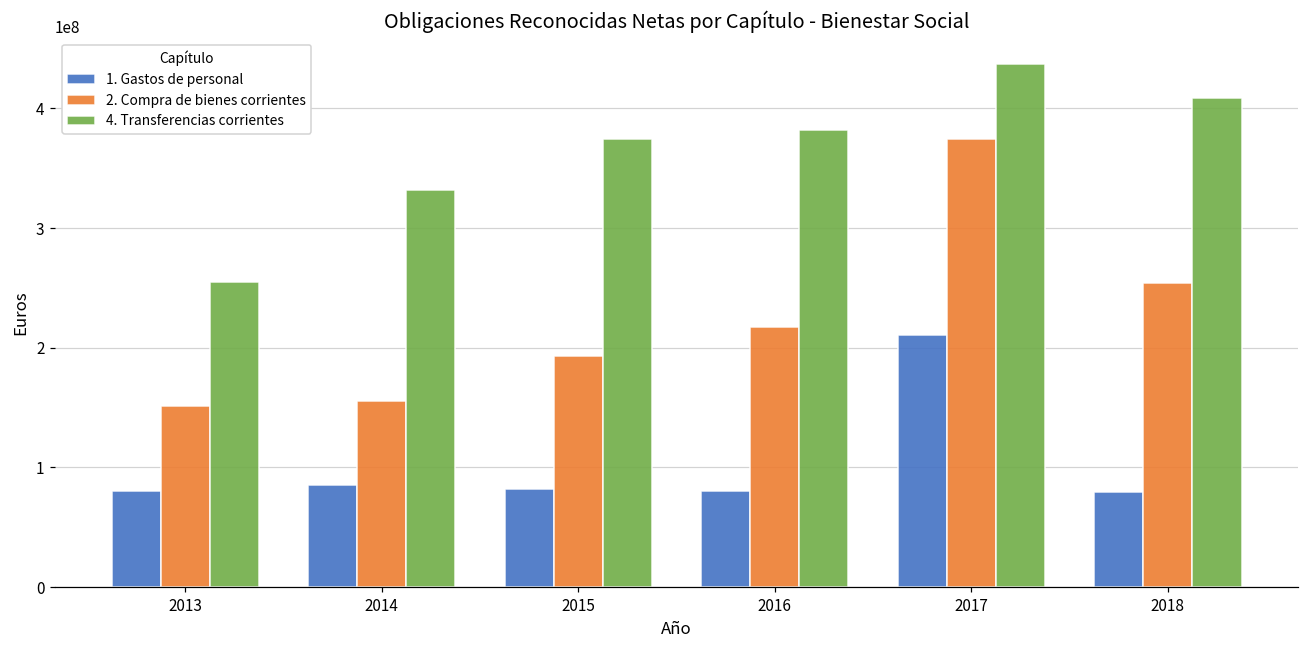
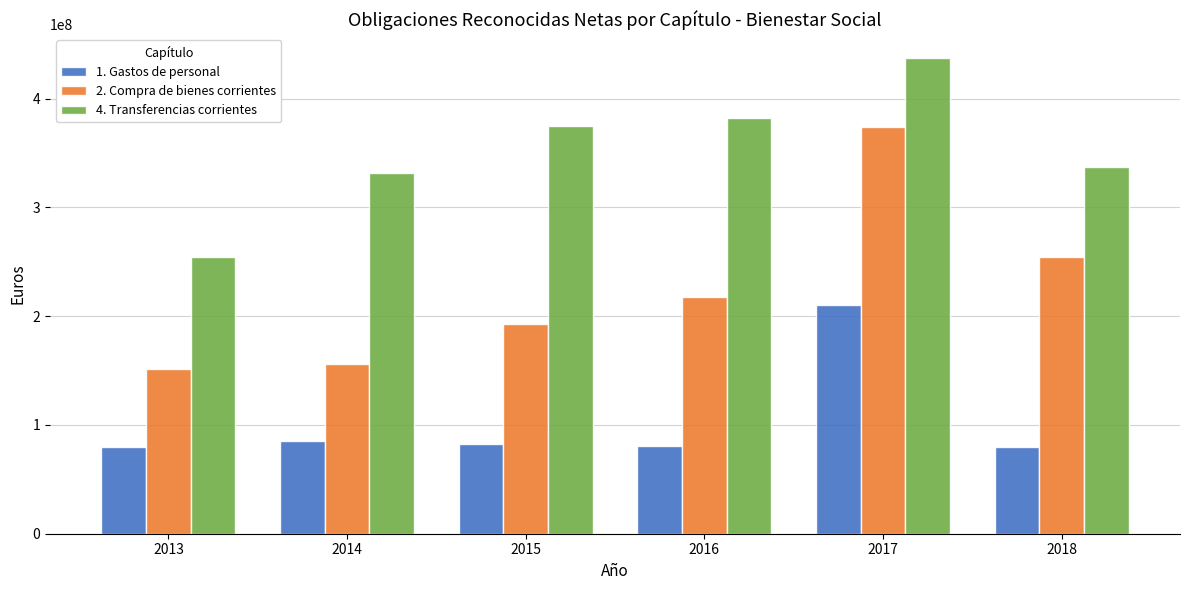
4. Transferencias corrientes, 2018: 409000000 -> 337000000
